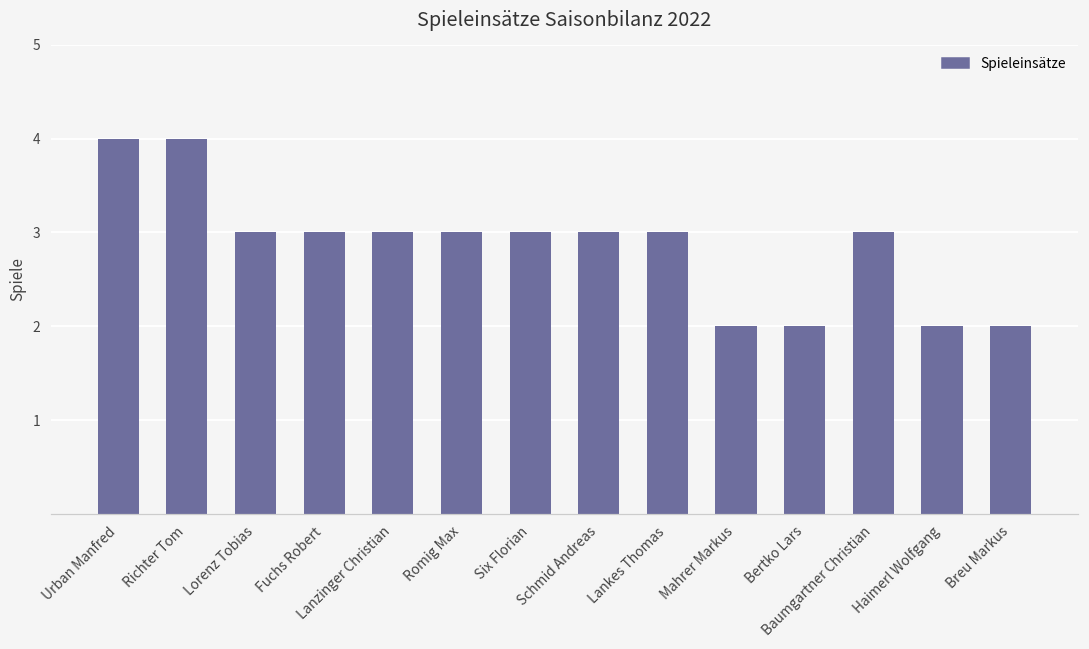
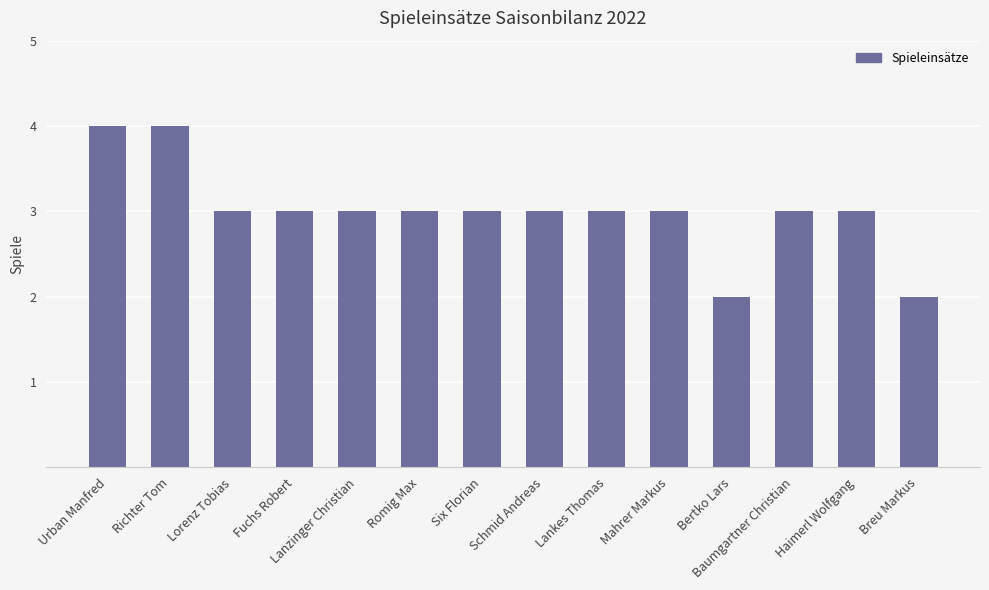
Mahrer Markus: 2 -> 3
Haimerl Wolfgang: 2 -> 3
